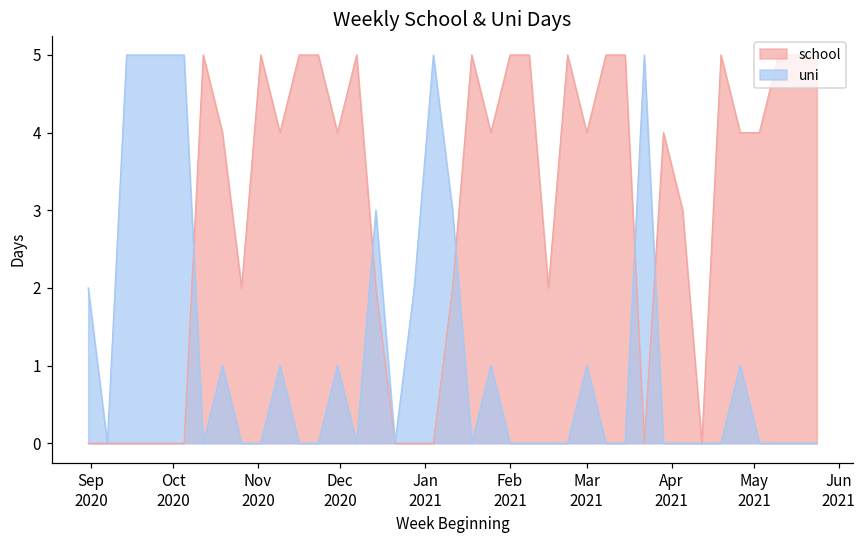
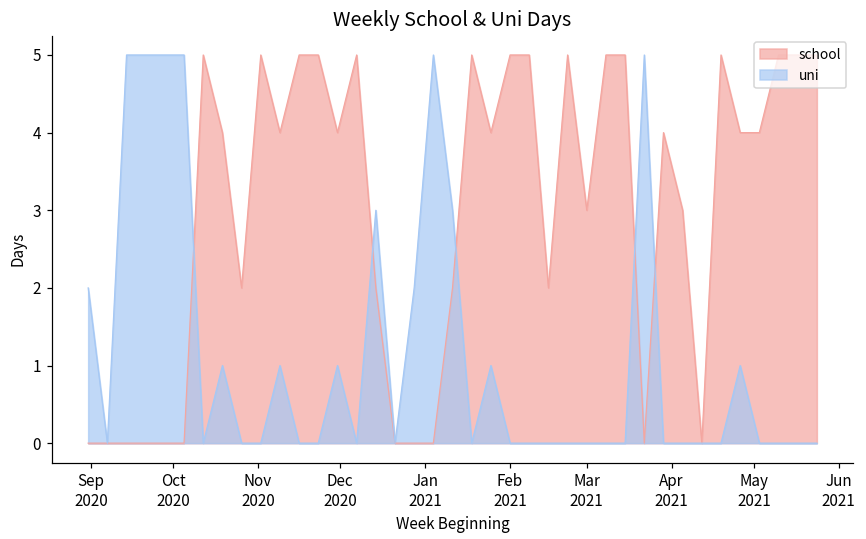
school, Mar 2021: 4 -> 3
uni, Mar 2021: 1 -> 0
